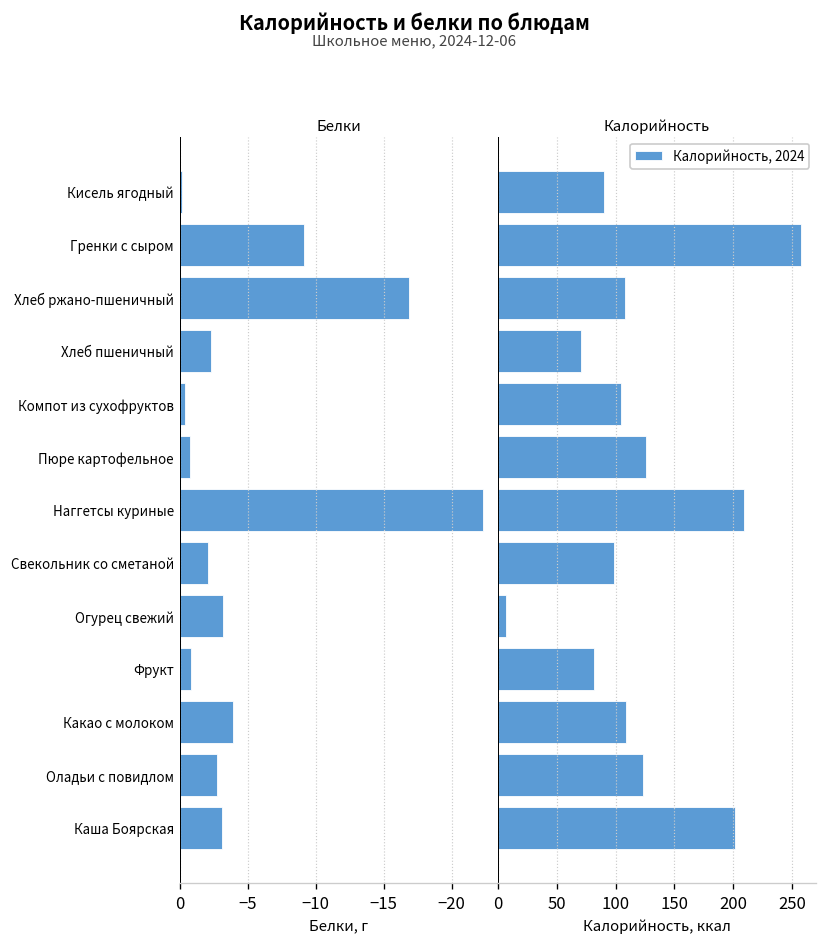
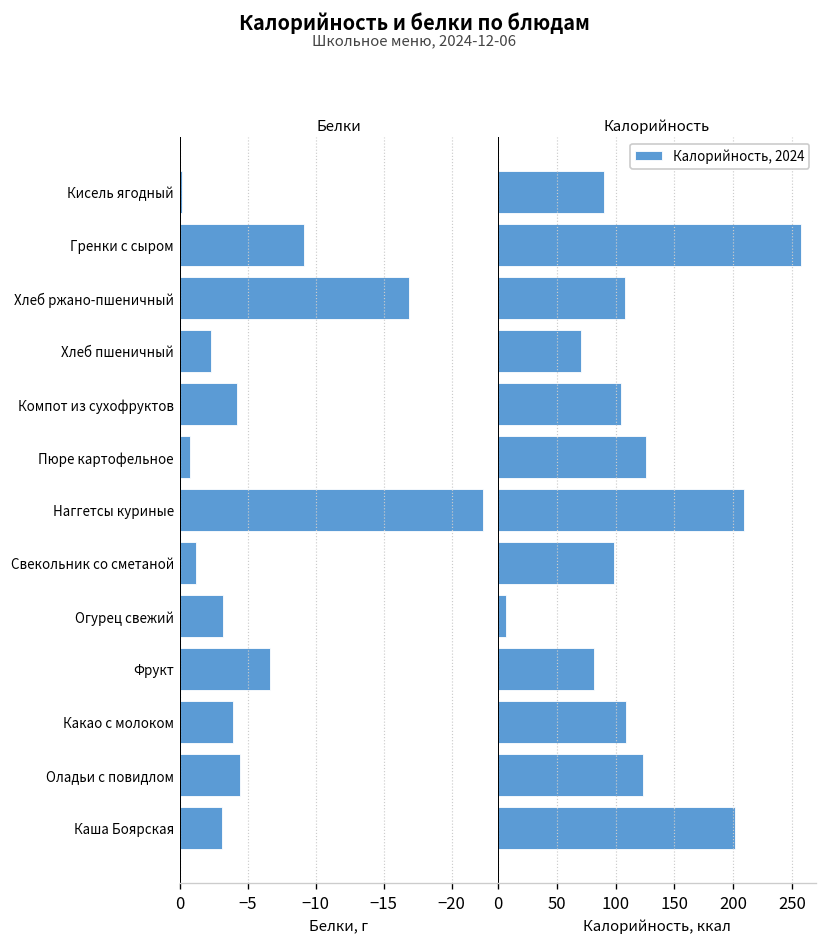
Белки, Компот из сухофруктов: -0.4 -> -4.2
Белки, Свекольник со сметаной: -2.1 -> -1.2
Белки, Фрукт: -0.8 -> -6.6
Белки, Оладьи с повидлом: -2.8 -> -4.4
